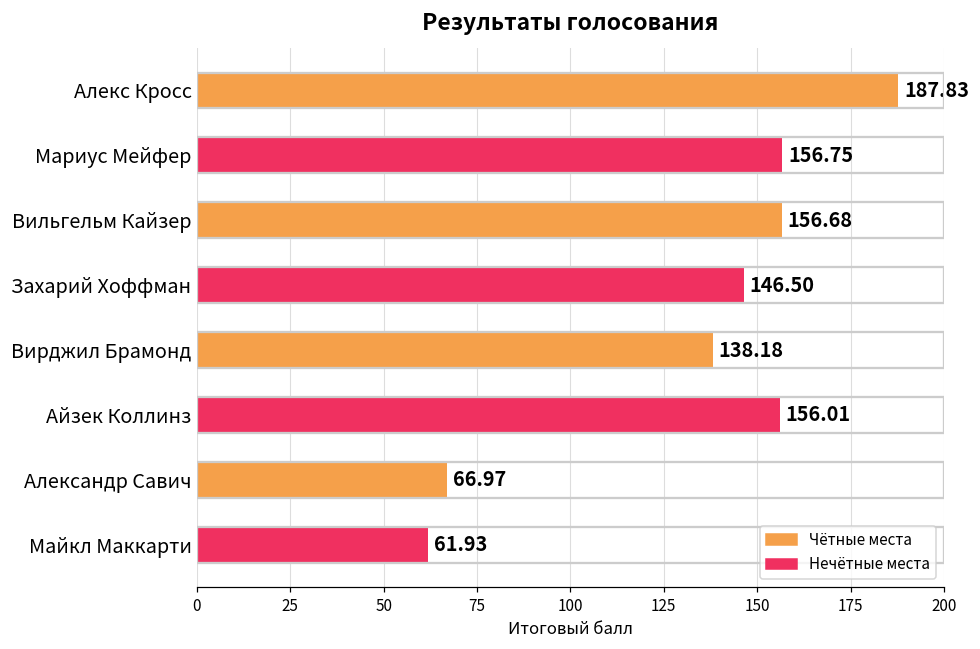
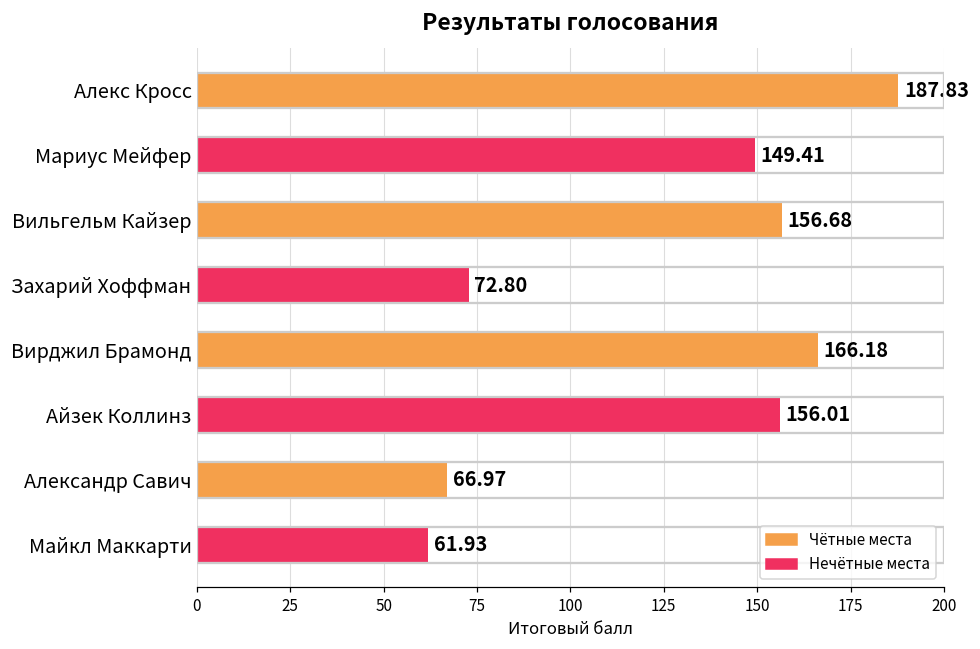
Мариус Мейфер: 156.75 -> 149.41
Захарий Хоффман: 146.50 -> 72.80
Вирджил Брамонд: 138.18 -> 166.18
